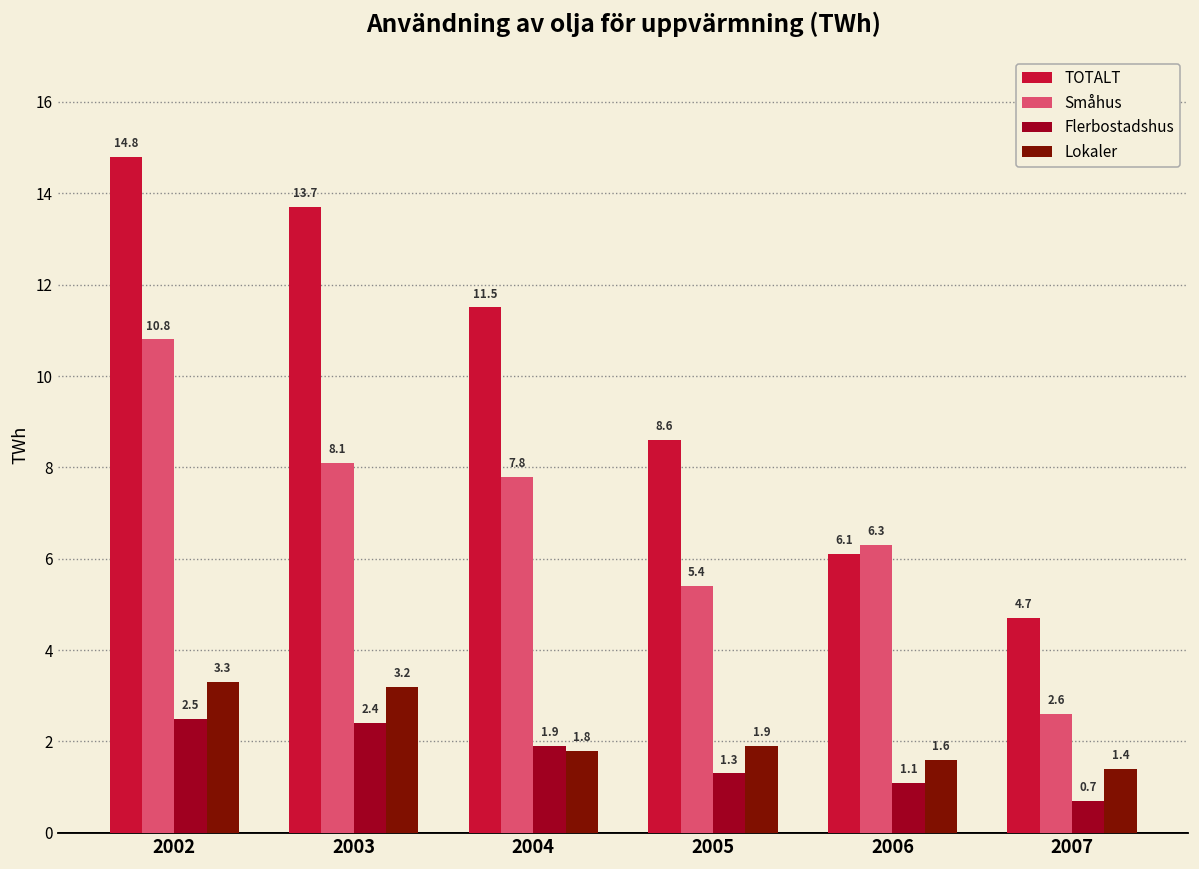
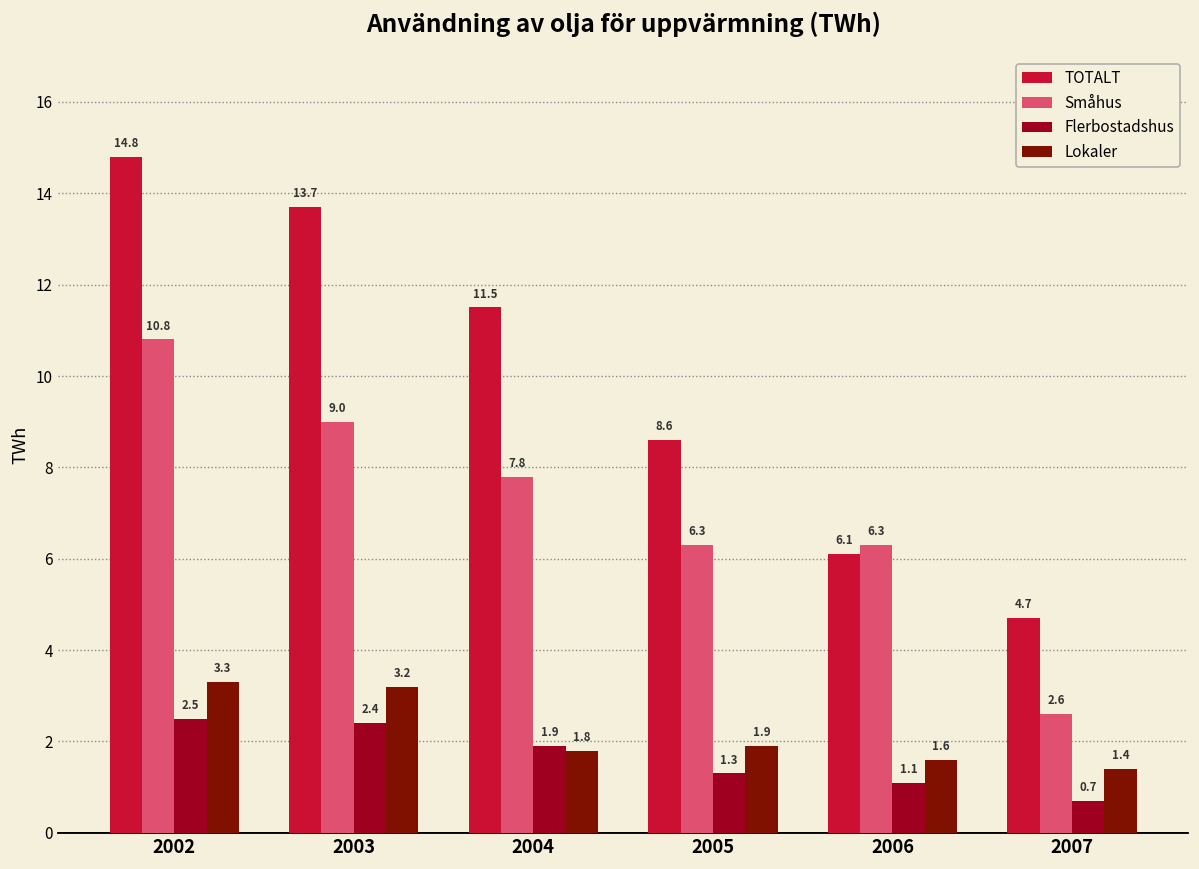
Småhus, 2003: 8.1 -> 9.0
Småhus, 2005: 5.4 -> 6.3
